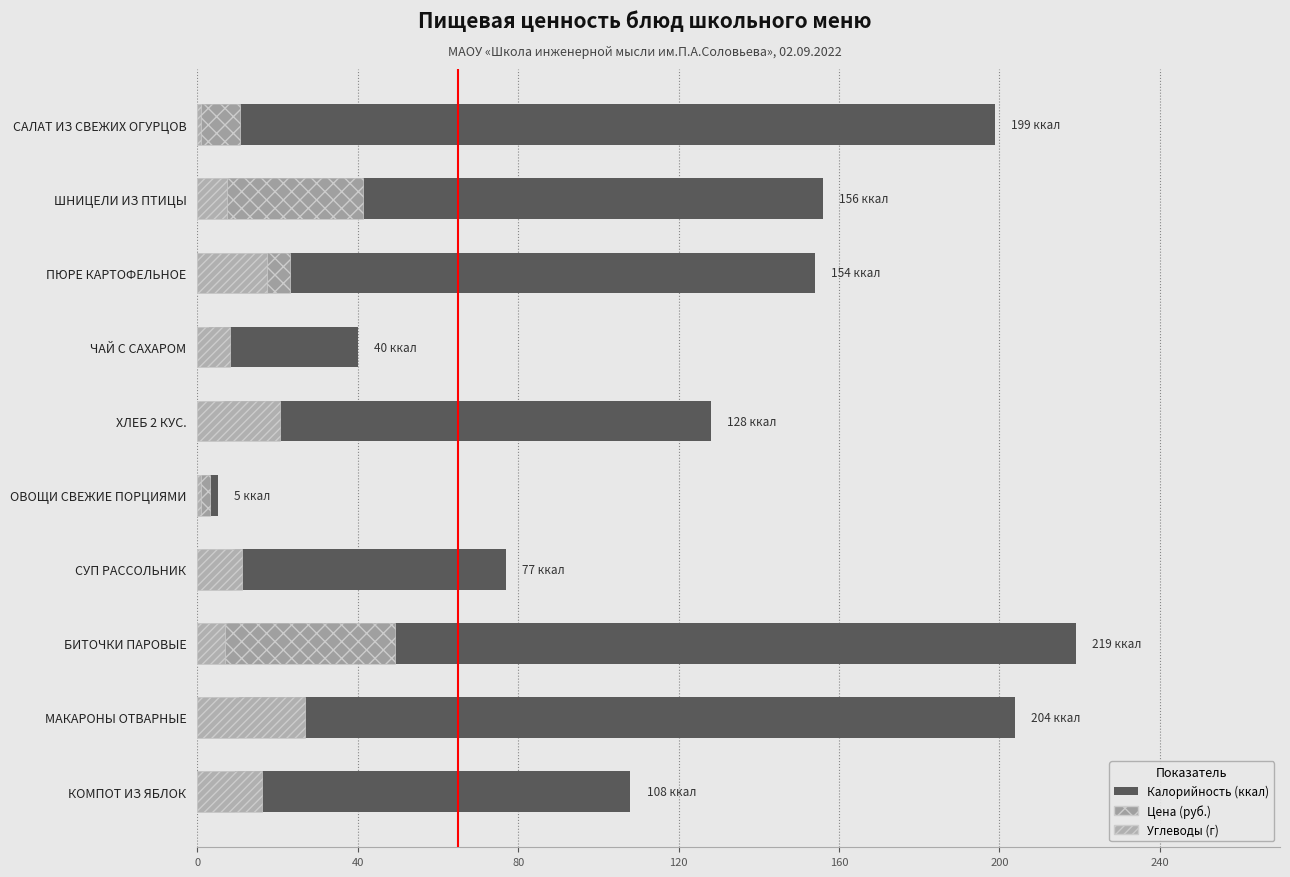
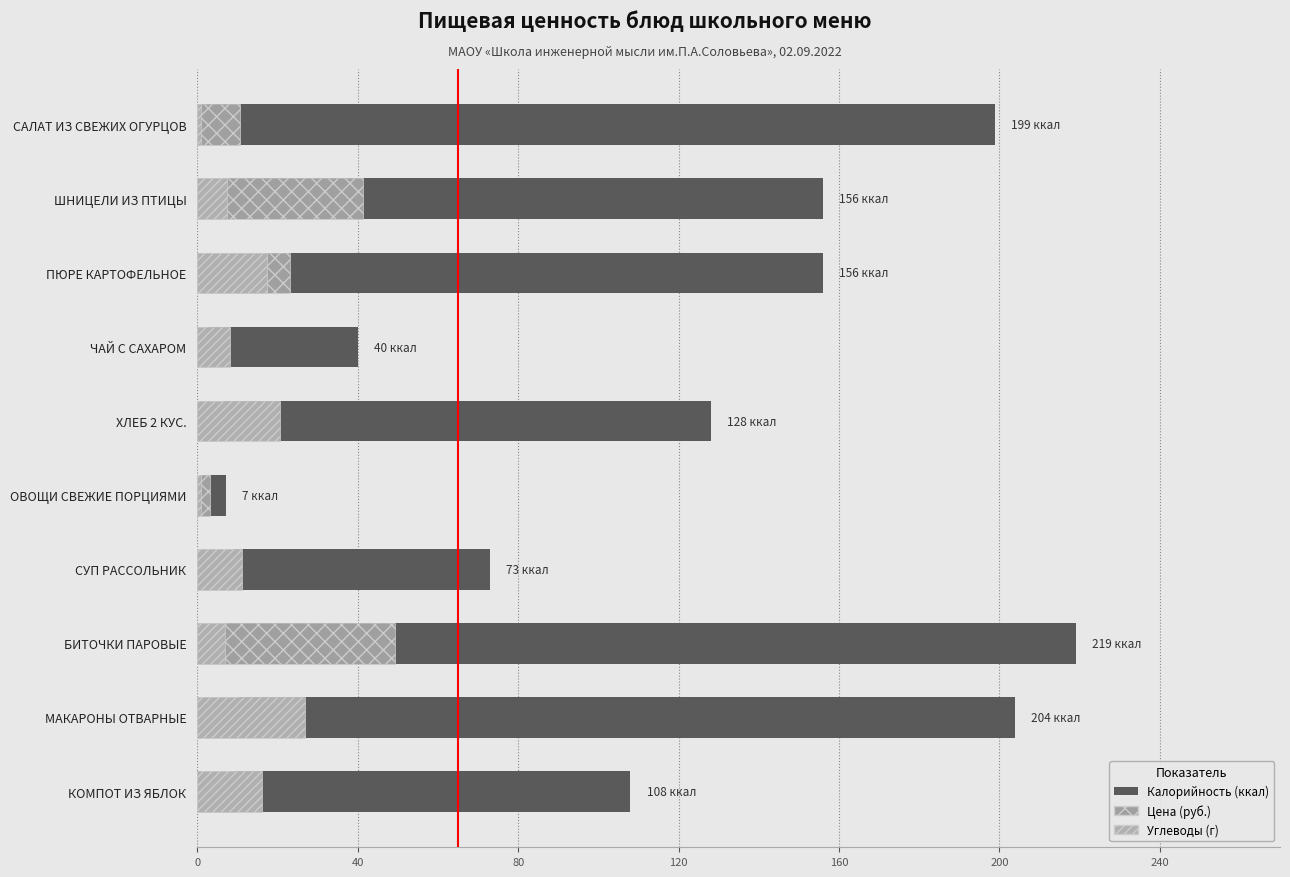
Калорийность (ккал), ПЮРЕ КАРТОФЕЛЬНОЕ: 154 -> 156
Калорийность (ккал), ОВОЩИ СВЕЖИЕ ПОРЦИЯМИ: 5 -> 7
Калорийность (ккал), СУП РАССОЛЬНИК: 77 -> 73
